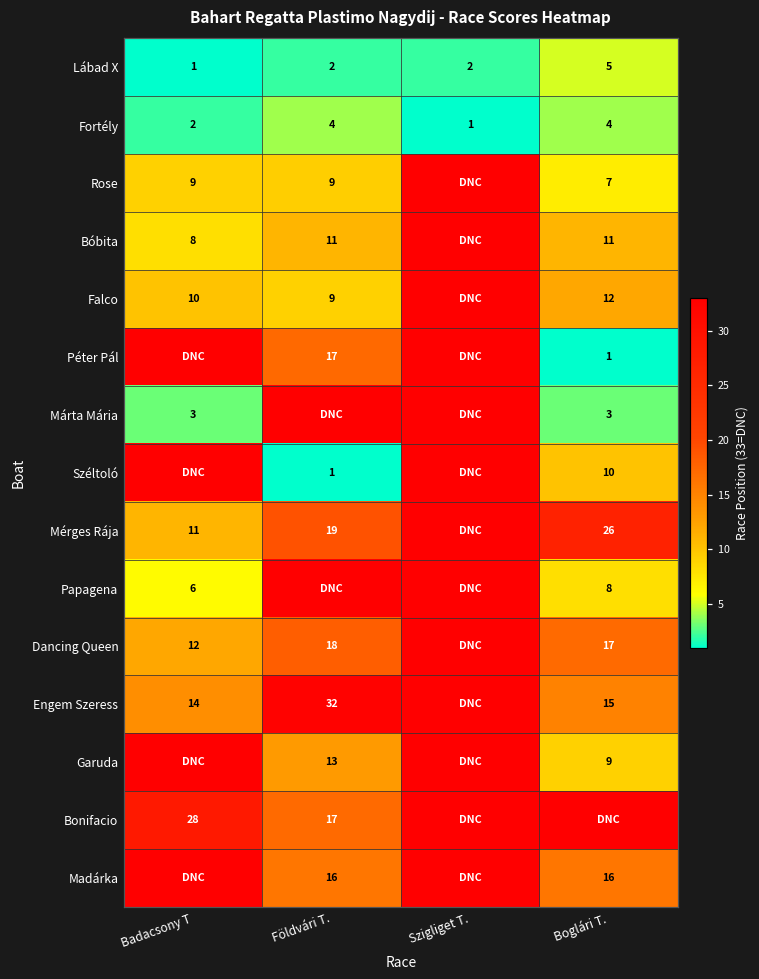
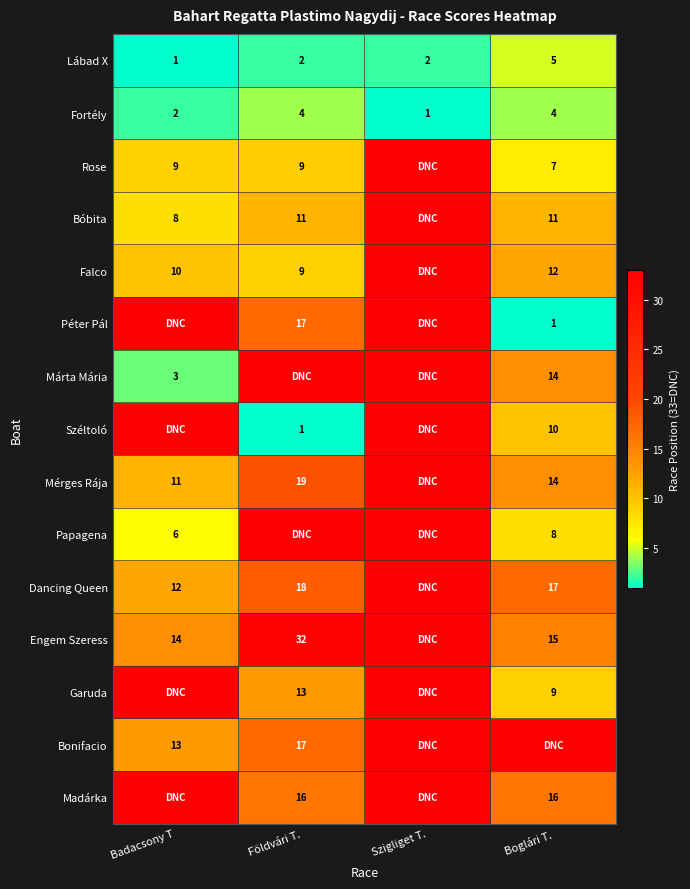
Márta Mária, Boglári T.: 3 -> 14
Mérges Rája, Boglári T.: 26 -> 14
Bonifacio, Badacsony T: 28 -> 13
